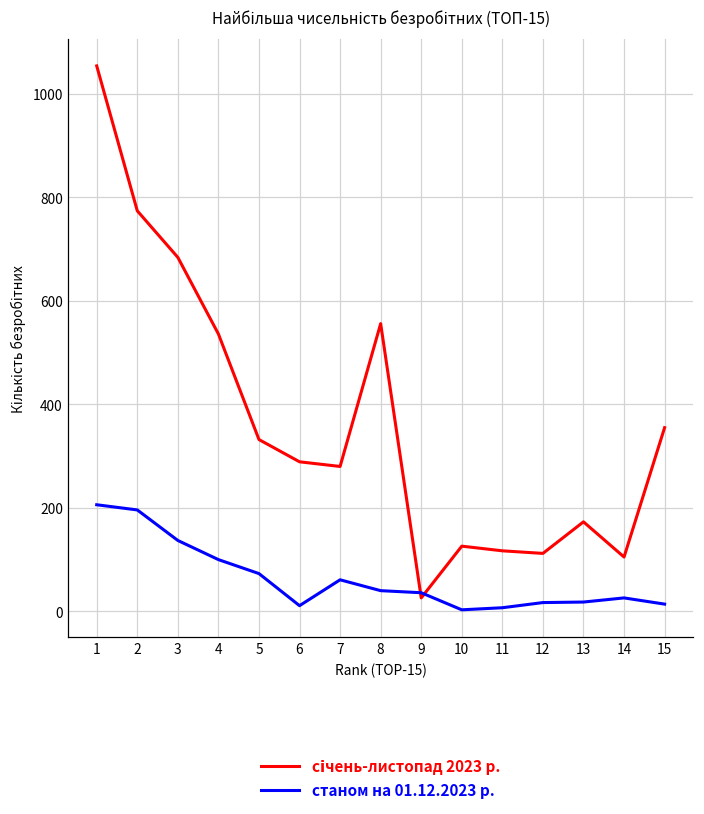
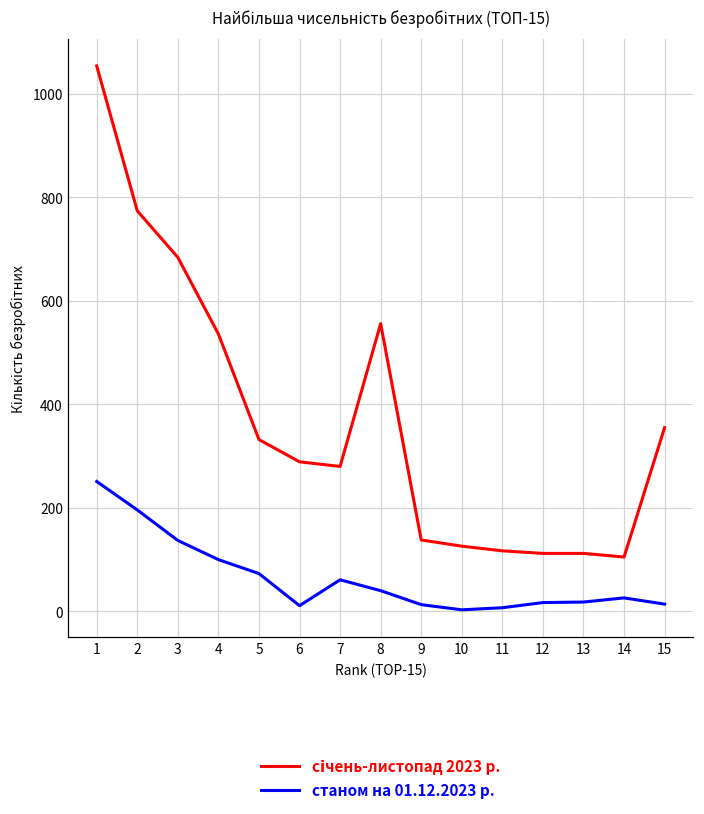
станом на 01.12.2023 р., 1: 210 -> 250
січень-листопад 2023 р., 9: 30 -> 140
станом на 01.12.2023 р., 9: 40 -> 10
січень-листопад 2023 р., 13: 170 -> 110
